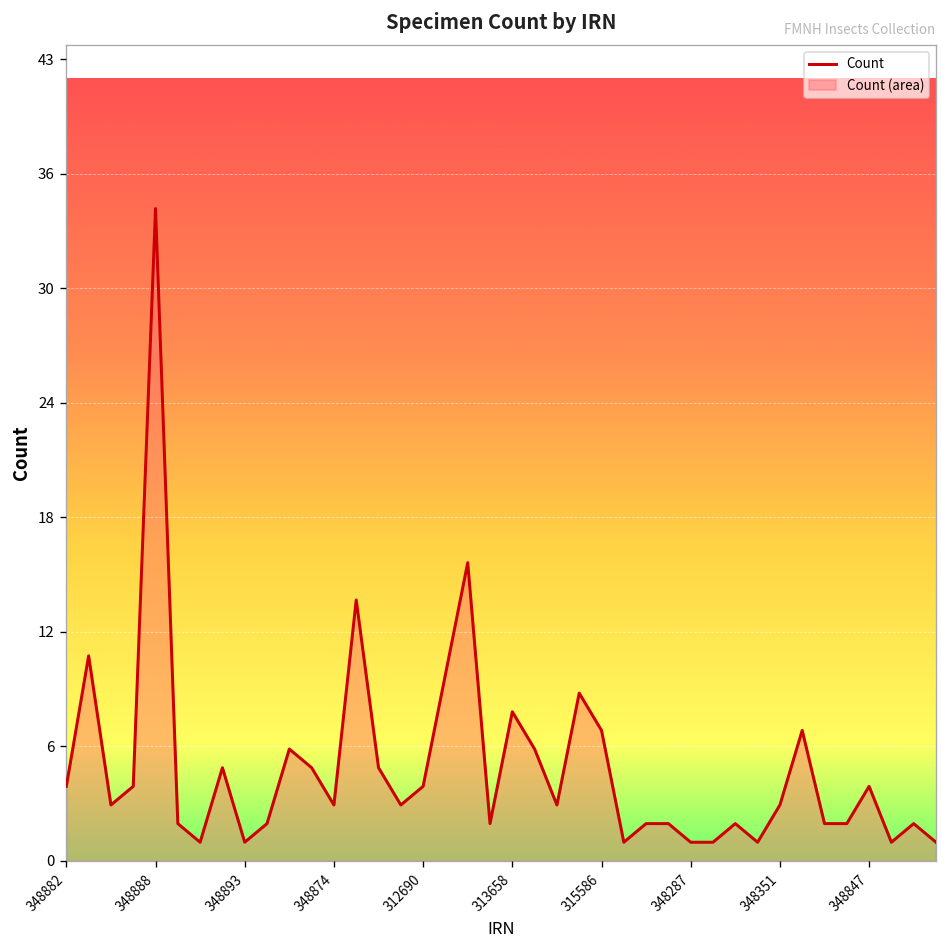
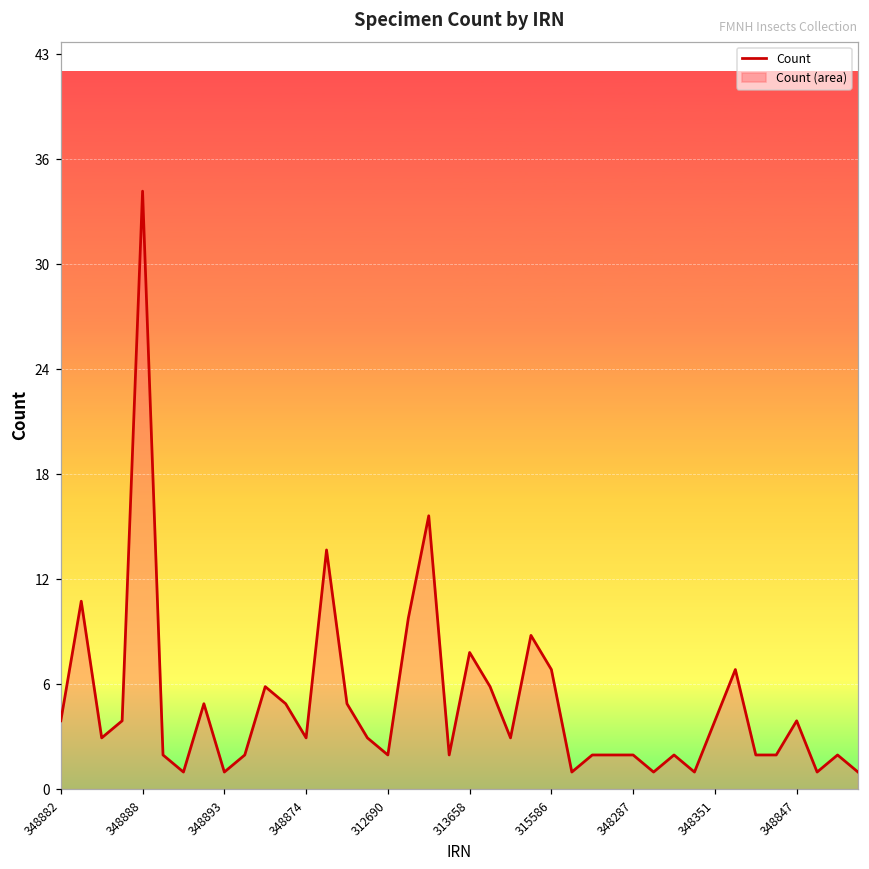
312690: 4 -> 2
348287: 1 -> 2
348351: 3 -> 4
